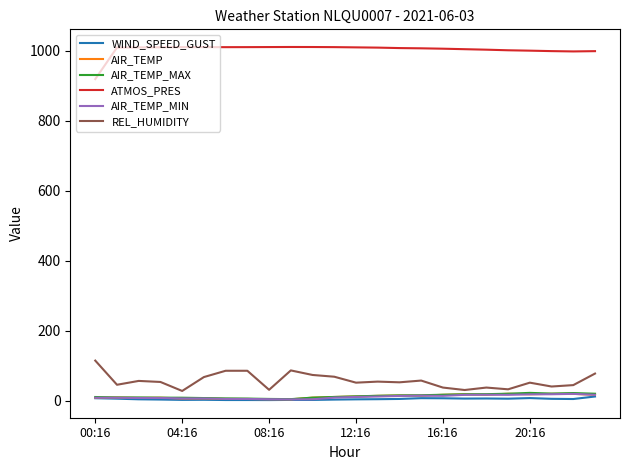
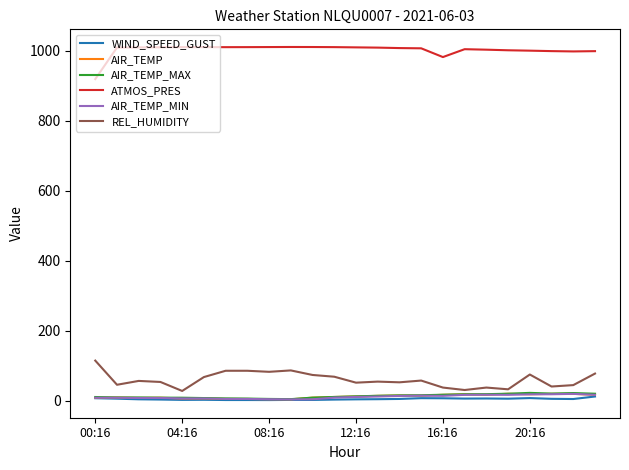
REL_HUMIDITY, 08:16: 30 -> 80
ATMOS_PRES, 16:16: 1010 -> 980
REL_HUMIDITY, 20:16: 50 -> 70
